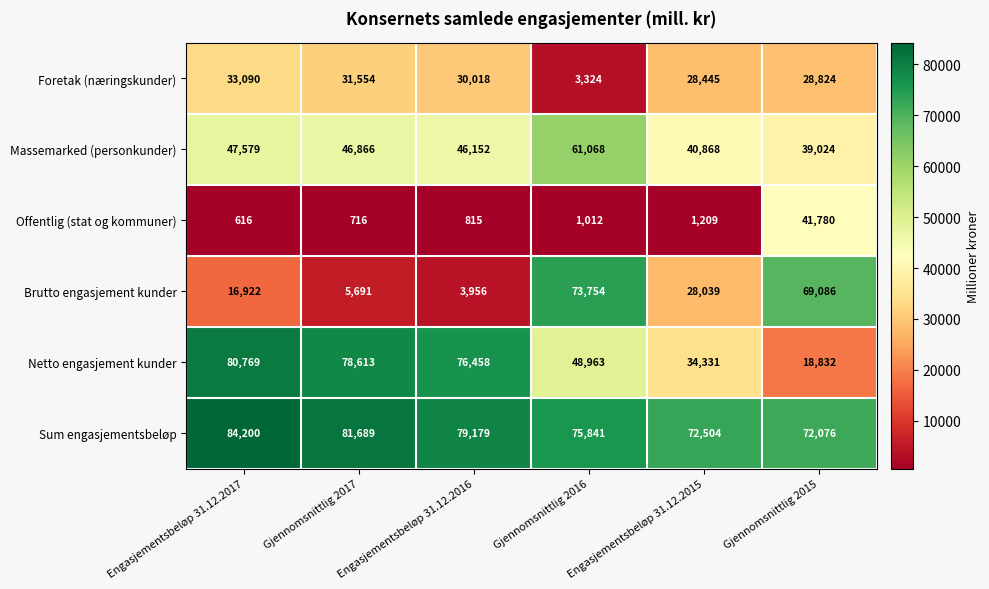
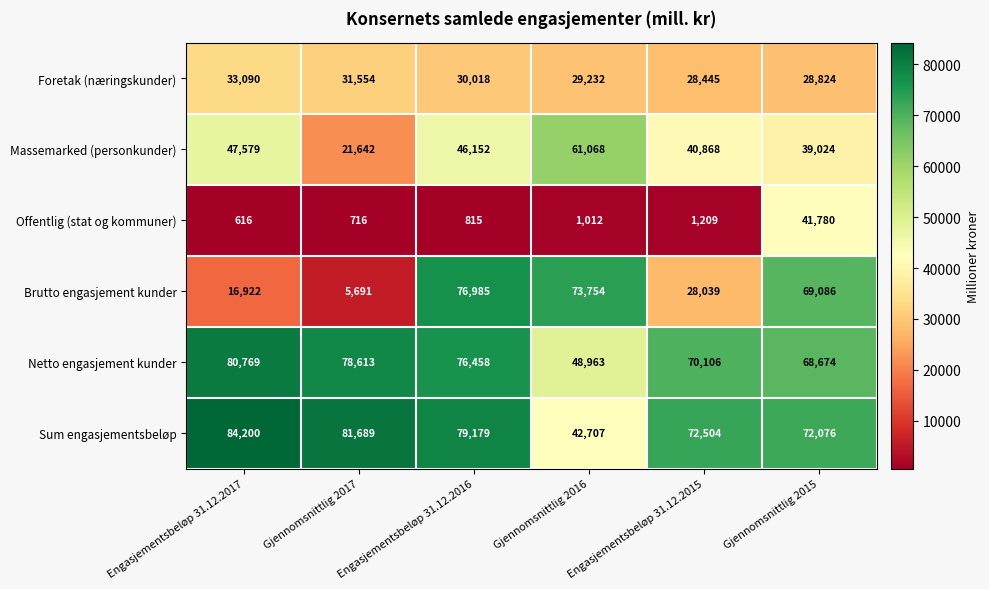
Foretak (næringskunder), Gjennomsnittlig 2016: 3,324 -> 29,232
Massemarked (personkunder), Gjennomsnittlig 2017: 46,866 -> 21,642
Brutto engasjement kunder, Engasjementsbeløp 31.12.2016: 3,956 -> 76,985
Netto engasjement kunder, Engasjementsbeløp 31.12.2015: 34,331 -> 70,106
Netto engasjement kunder, Gjennomsnittlig 2015: 18,832 -> 68,674
Sum engasjementsbeløp, Gjennomsnittlig 2016: 75,841 -> 42,707
